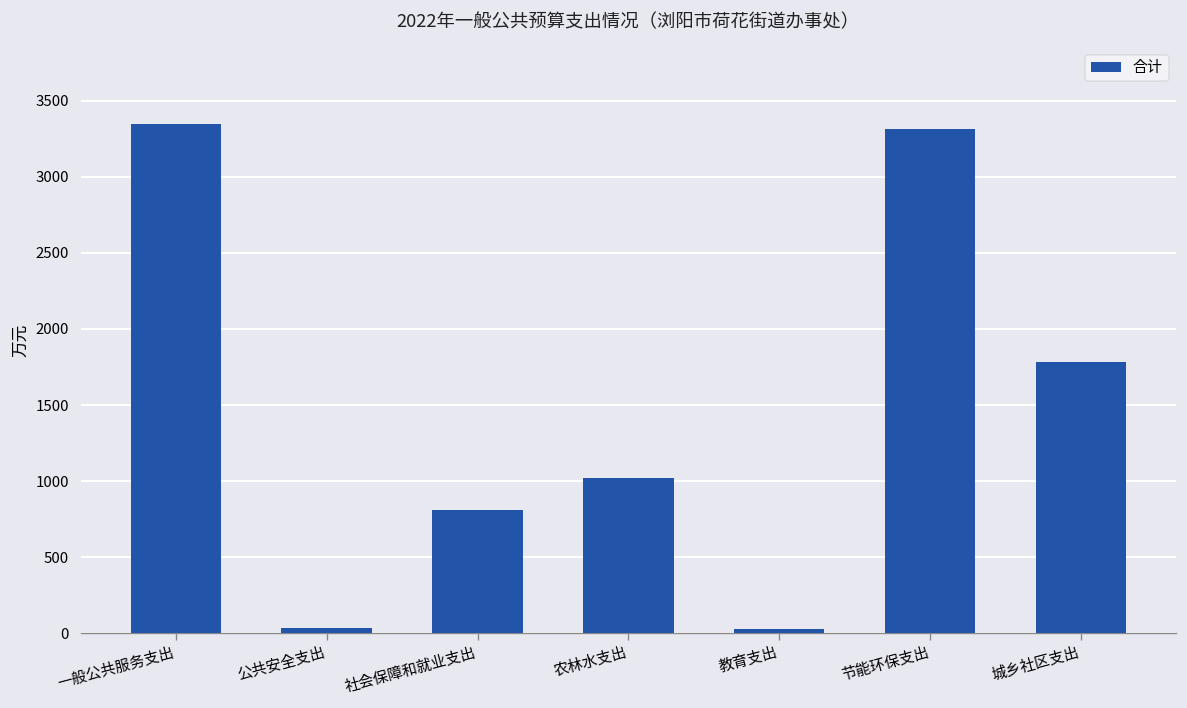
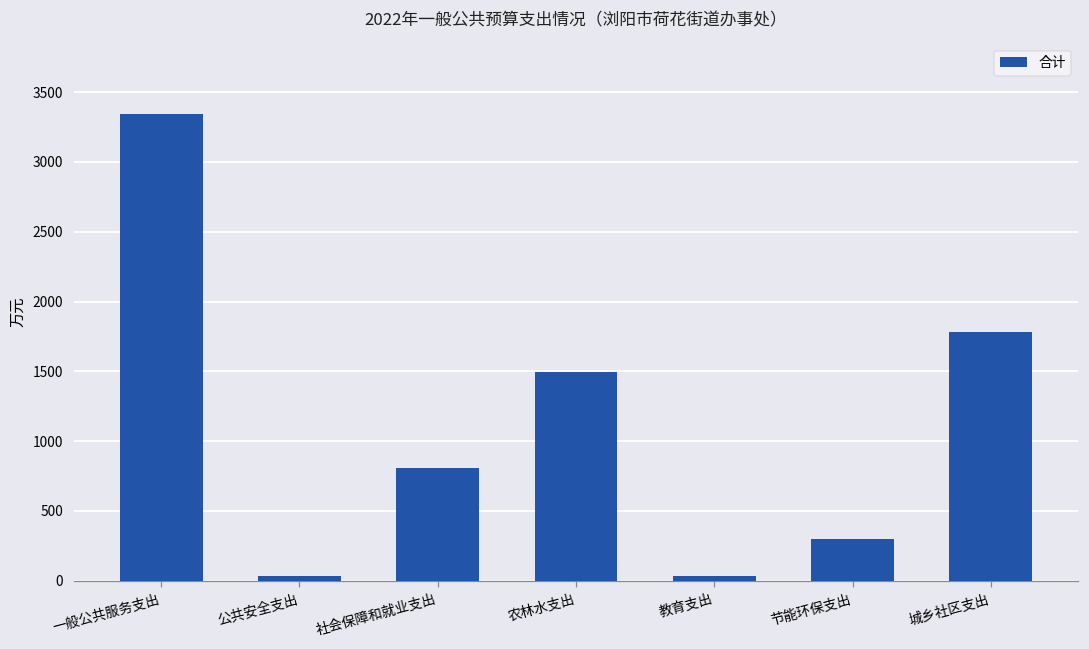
农林水支出: 1020 -> 1490
节能环保支出: 3320 -> 300
